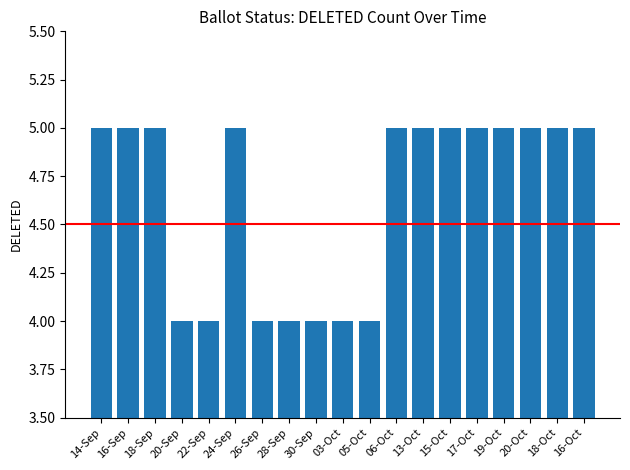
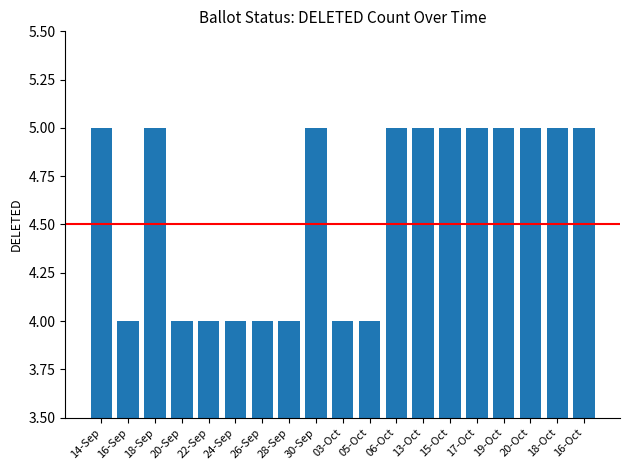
16-Sep: 5 -> 4
24-Sep: 5 -> 4
30-Sep: 4 -> 5
